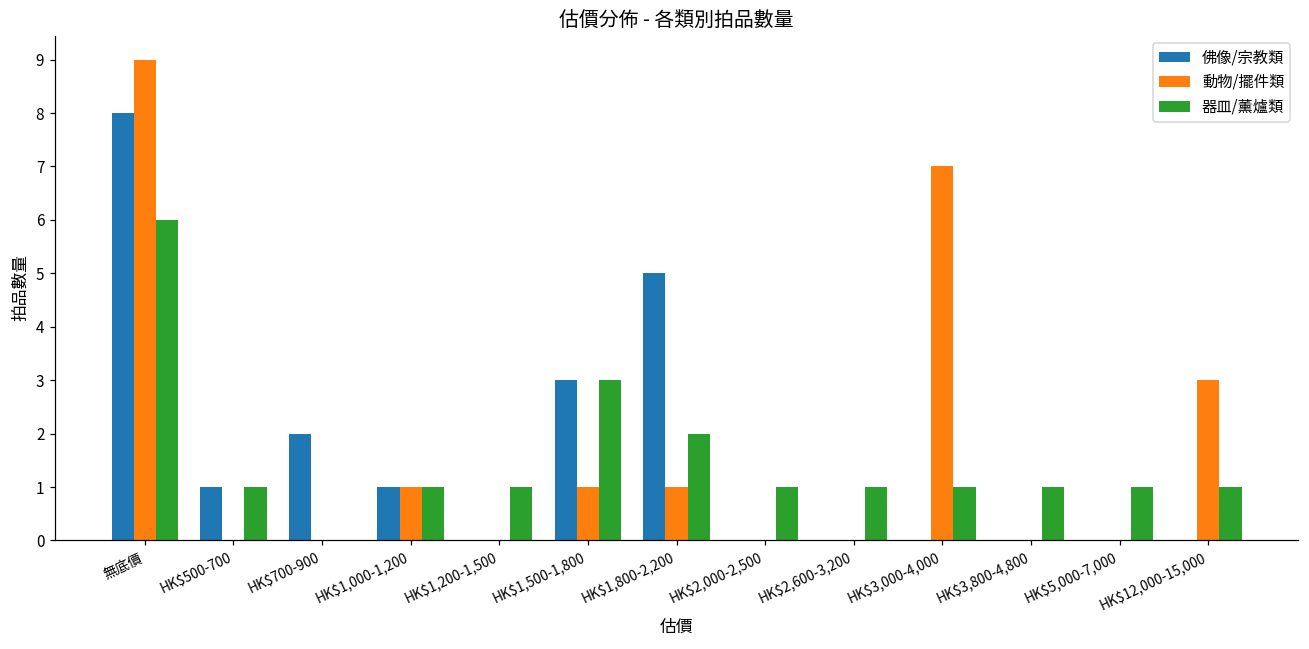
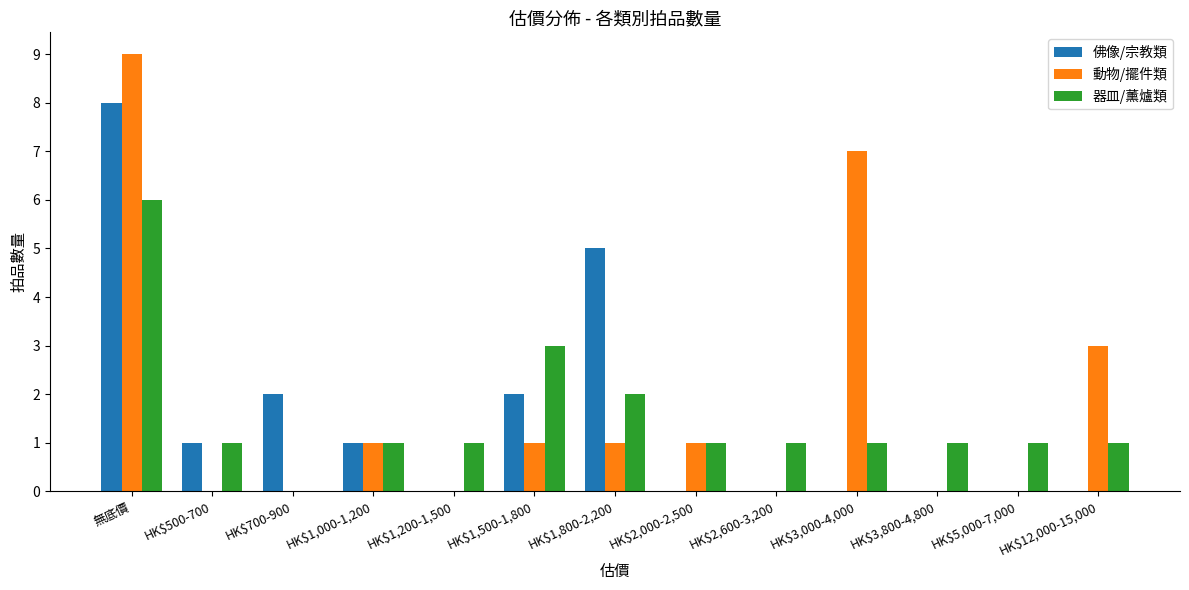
佛像/宗教類, HK$1,500-1,800: 3 -> 2
動物/擺件類, HK$2,000-2,500: 0 -> 1
